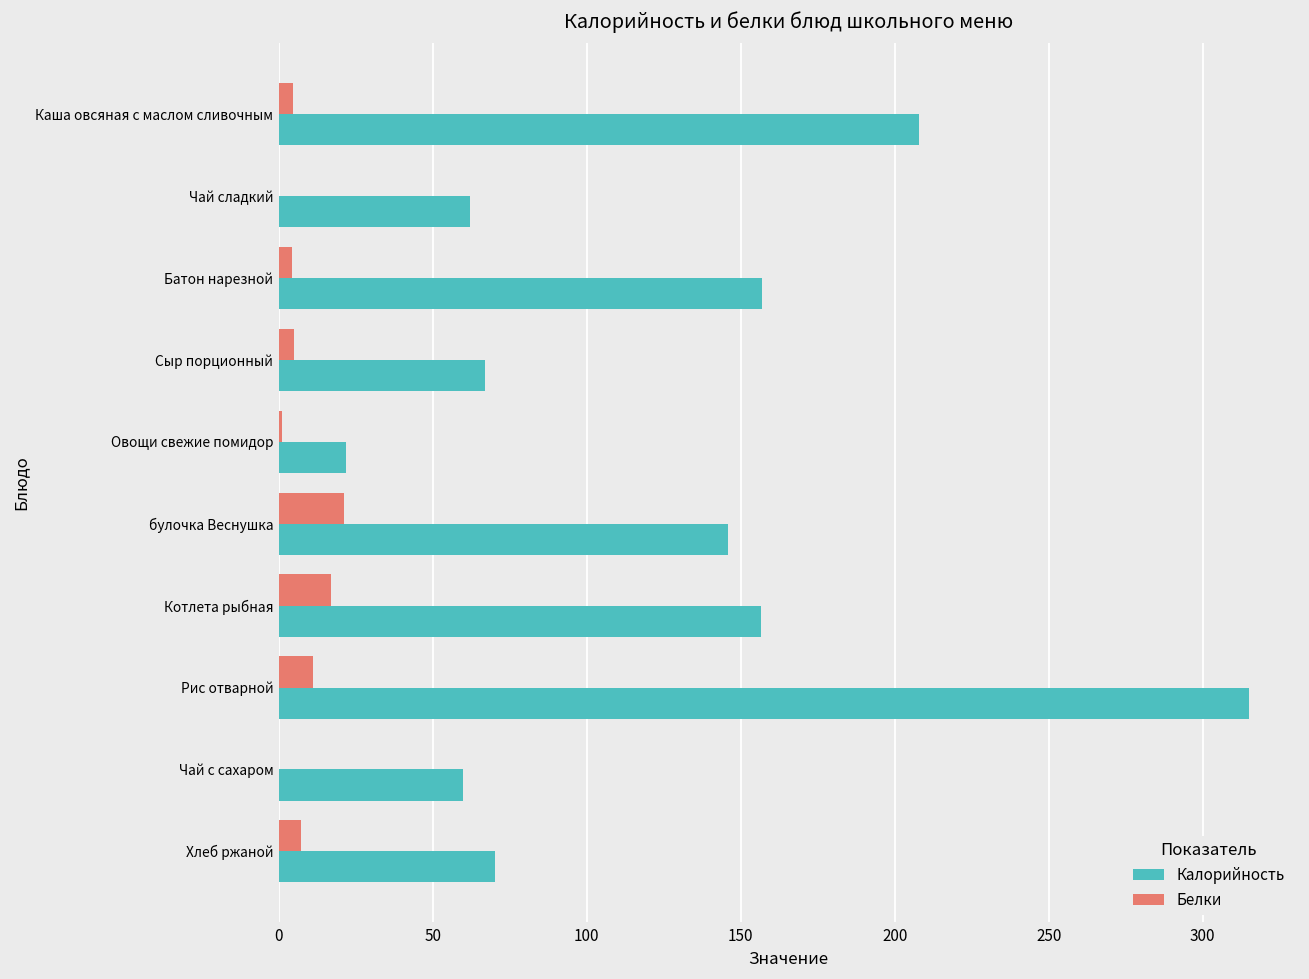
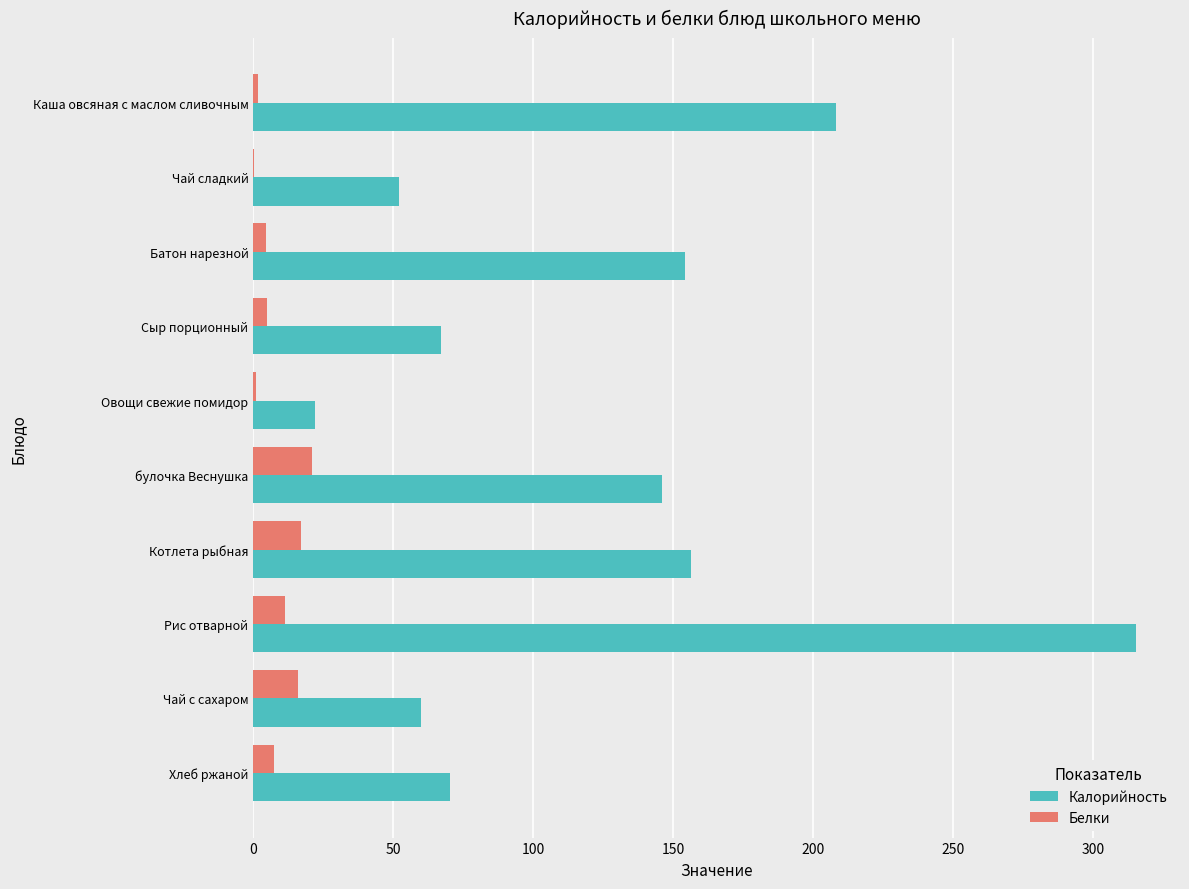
Белки, Каша овсяная с маслом сливочным: 5 -> 2
Калорийность, Чай сладкий: 62 -> 52
Калорийность, Батон нарезной: 157 -> 154
Белки, Чай с сахаром: 0 -> 16
